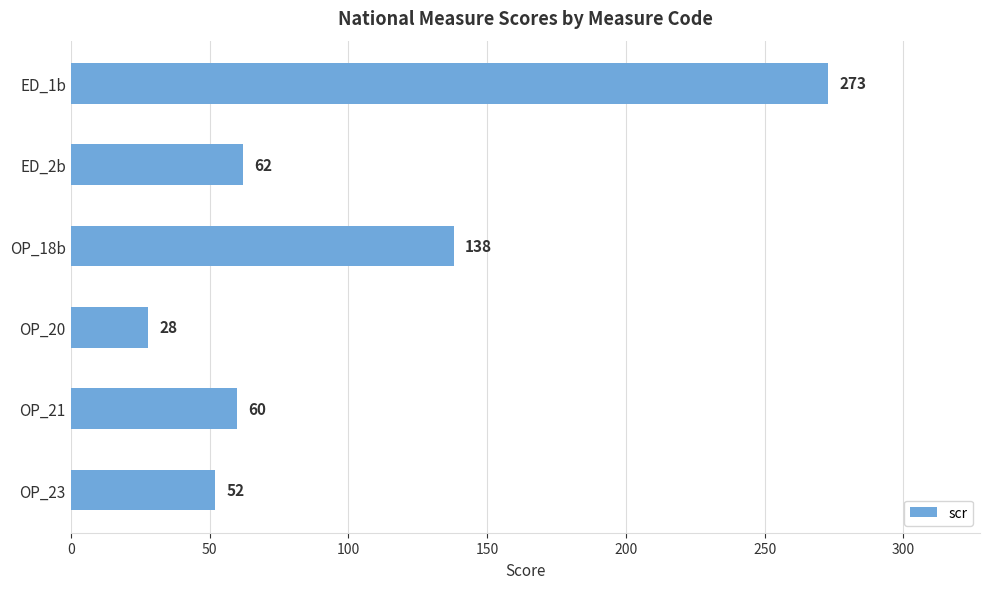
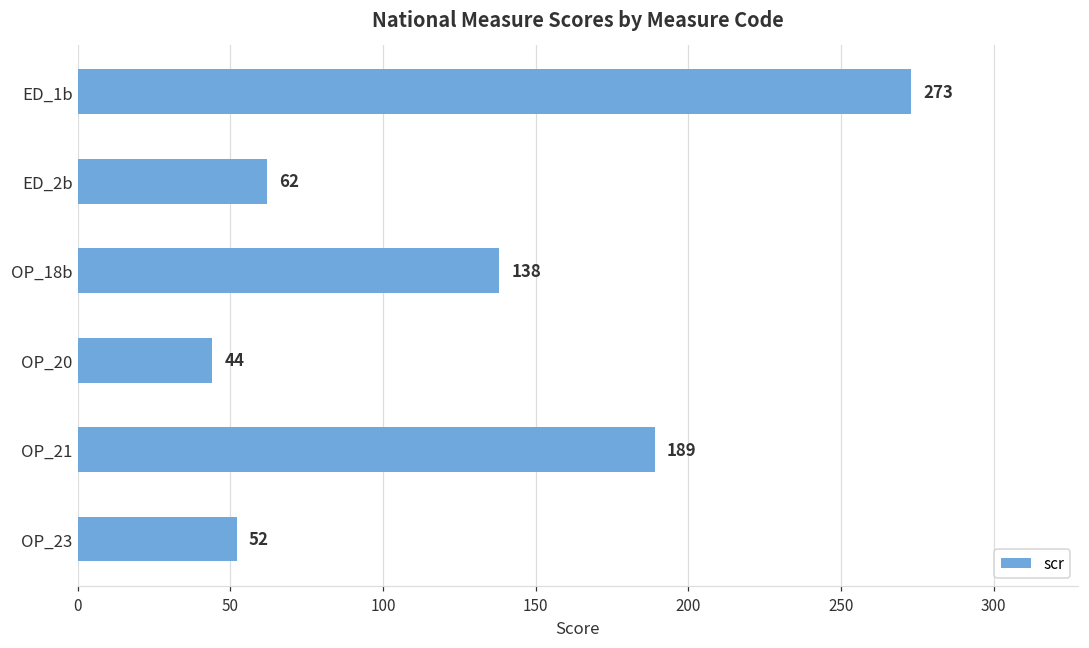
OP_20: 28 -> 44
OP_21: 60 -> 189
